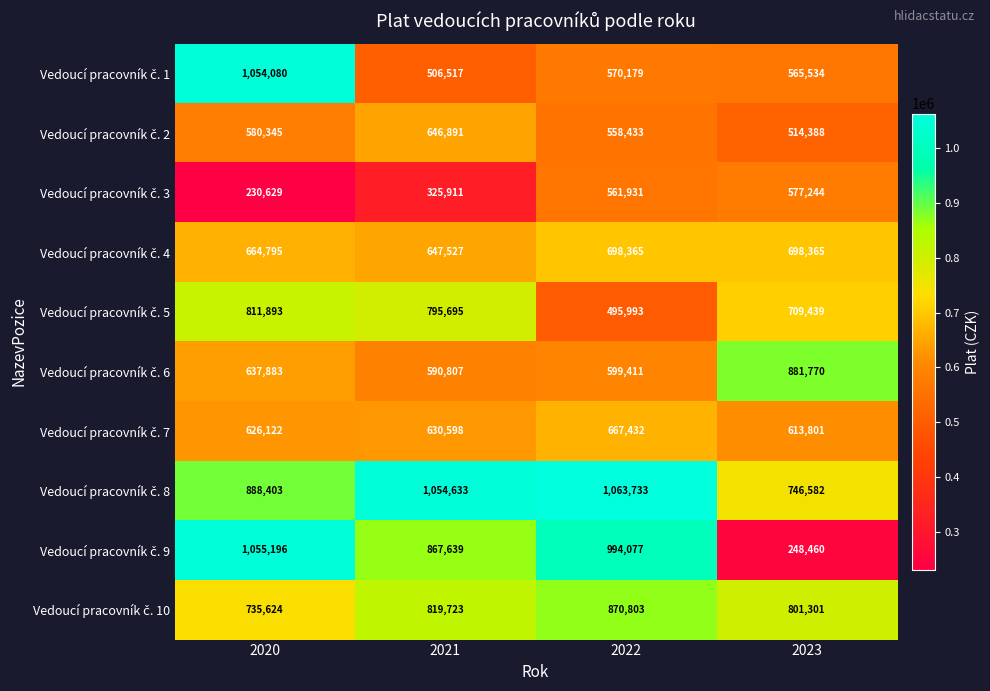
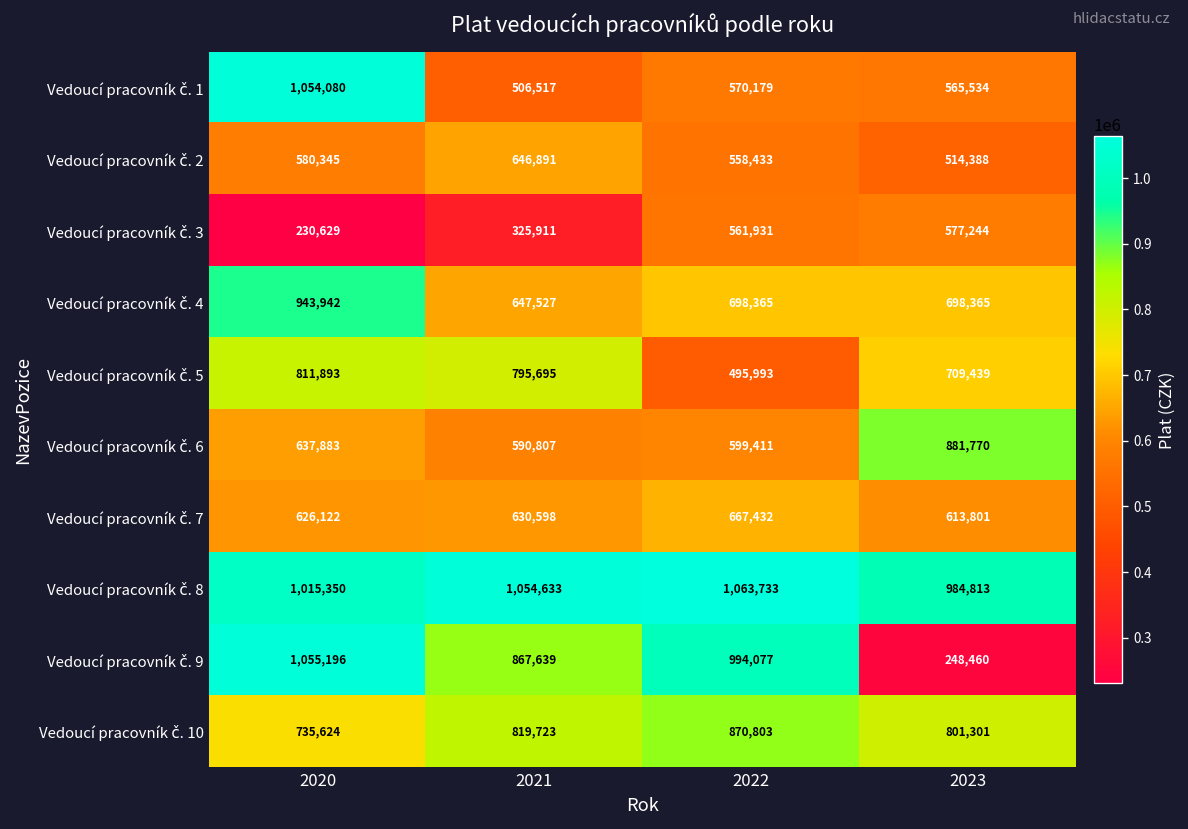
Vedoucí pracovník č. 4, 2020: 664,795 -> 943,942
Vedoucí pracovník č. 8, 2020: 888,403 -> 1,015,350
Vedoucí pracovník č. 8, 2023: 746,582 -> 984,813
